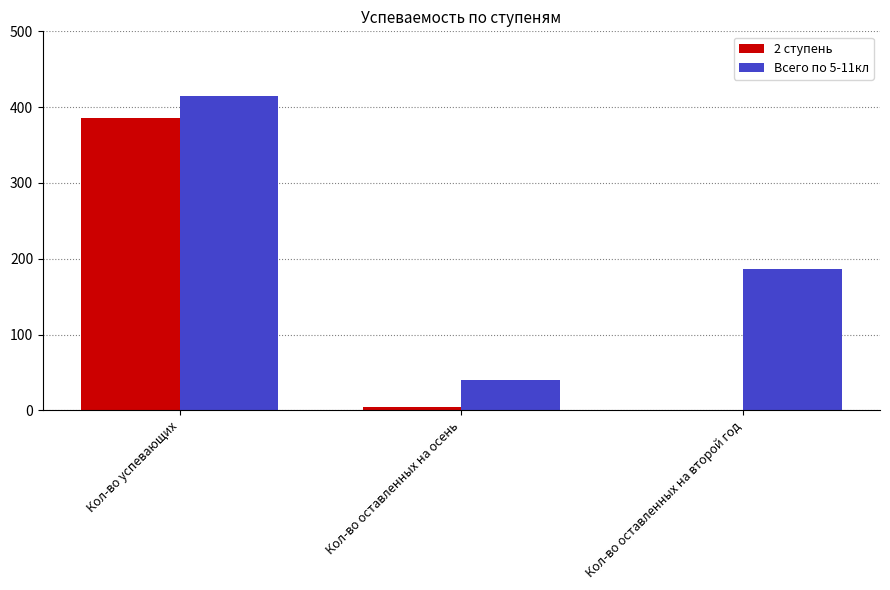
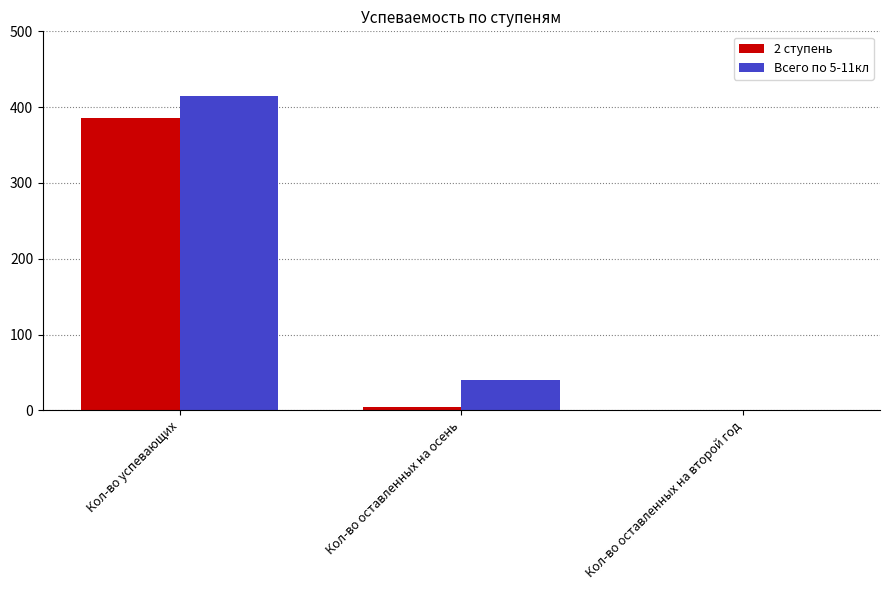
Всего по 5-11кл, Кол-во оставленных на второй год: 190 -> 0
